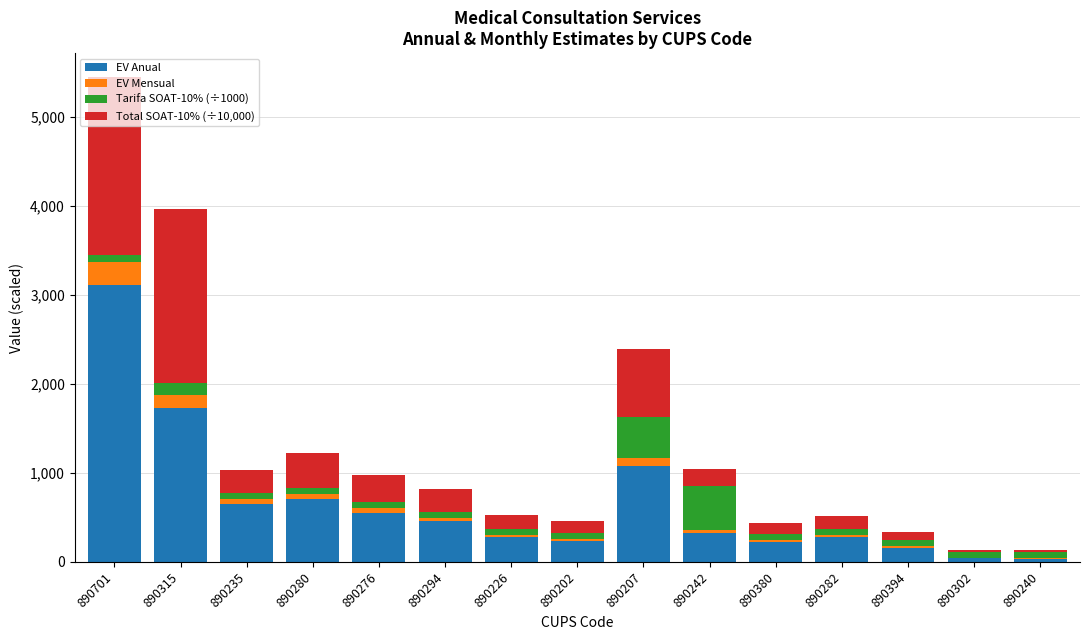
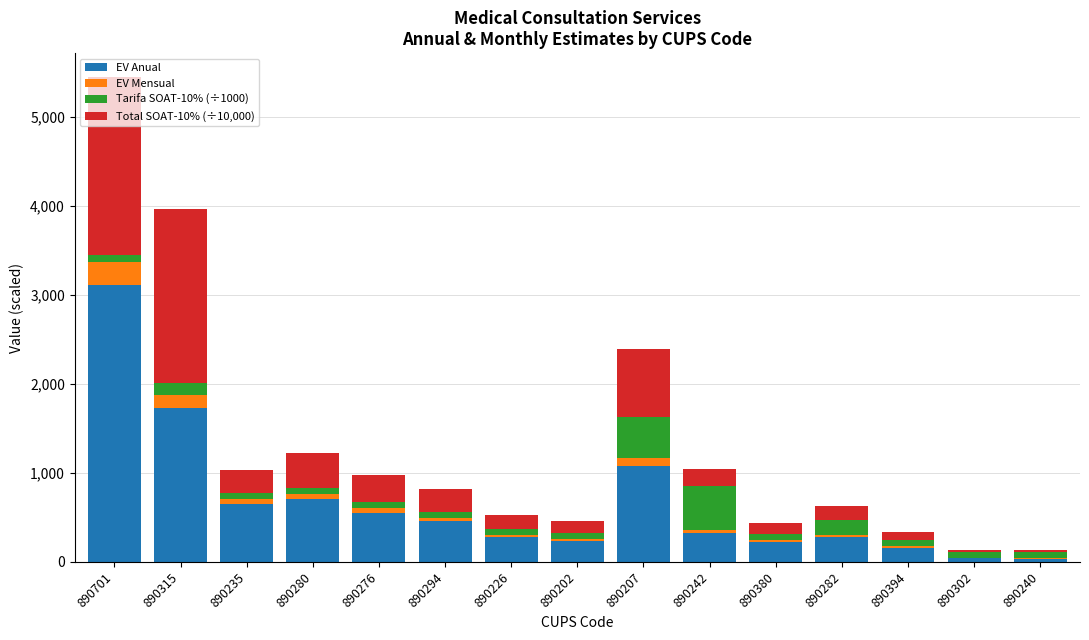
Tarifa SOAT-10% (÷1000), 890282: 100 -> 200
